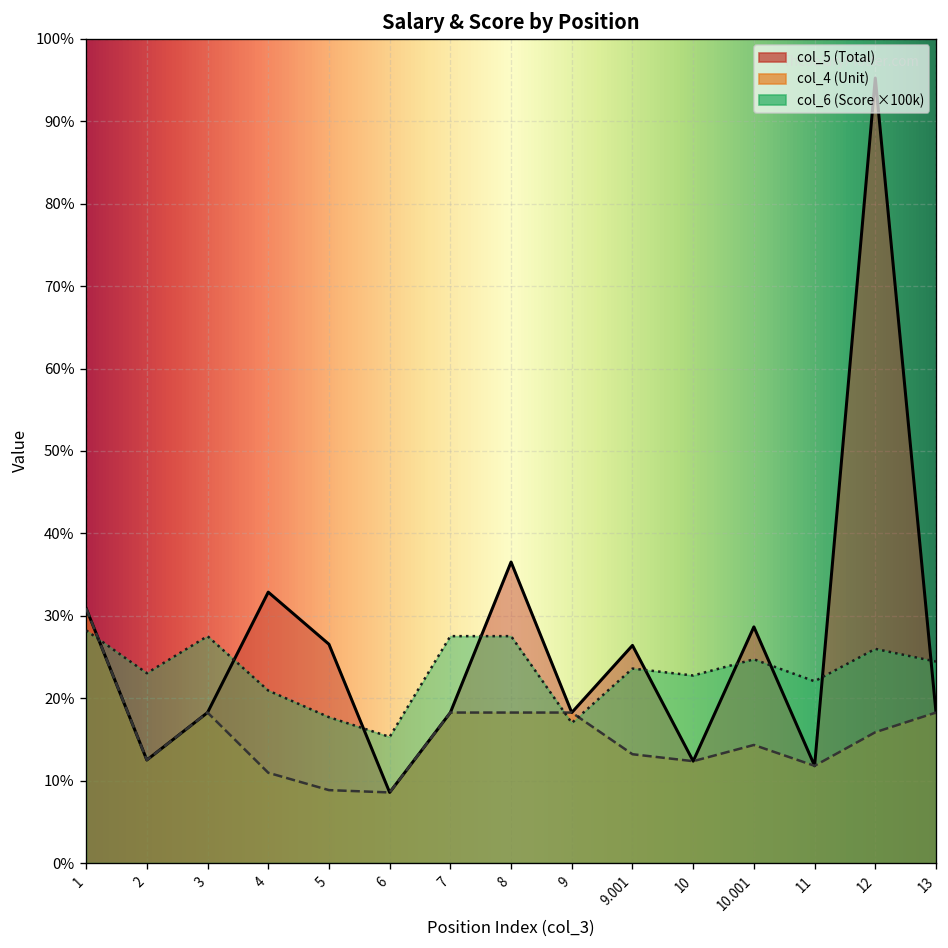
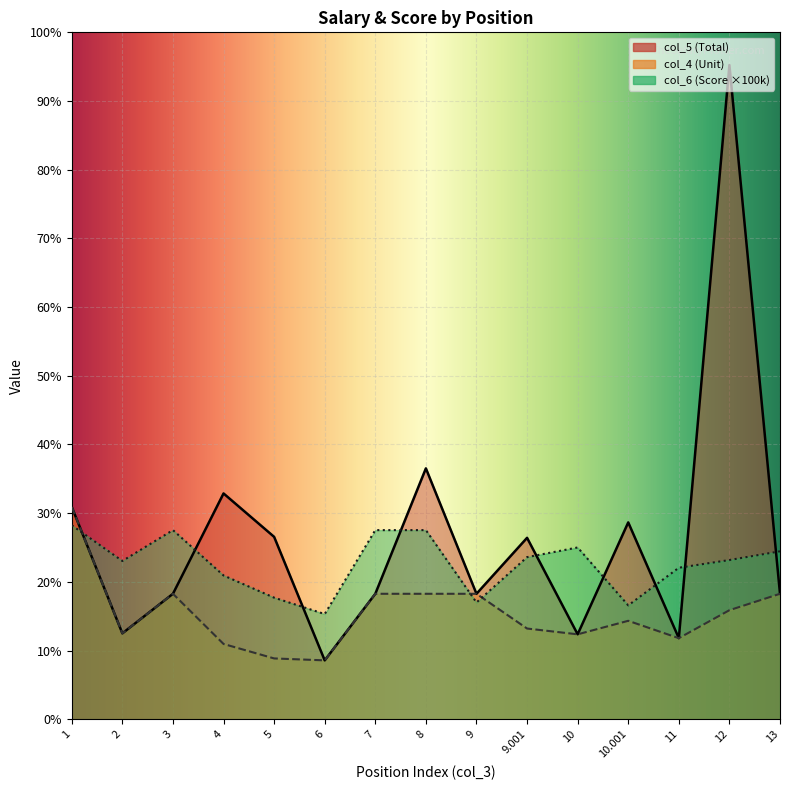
col_6 (Score ×100k), 10: 23% -> 25%
col_6 (Score ×100k), 10.001: 25% -> 17%
col_6 (Score ×100k), 12: 26% -> 23%
